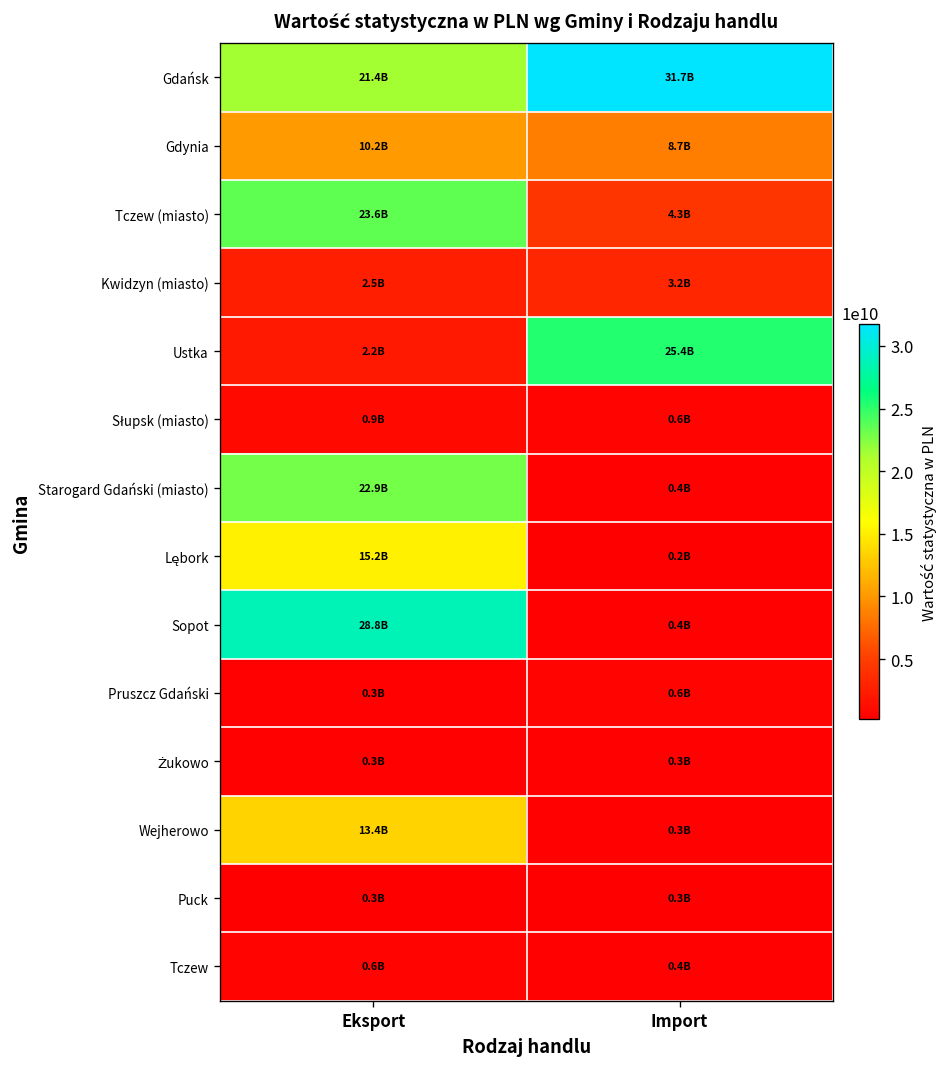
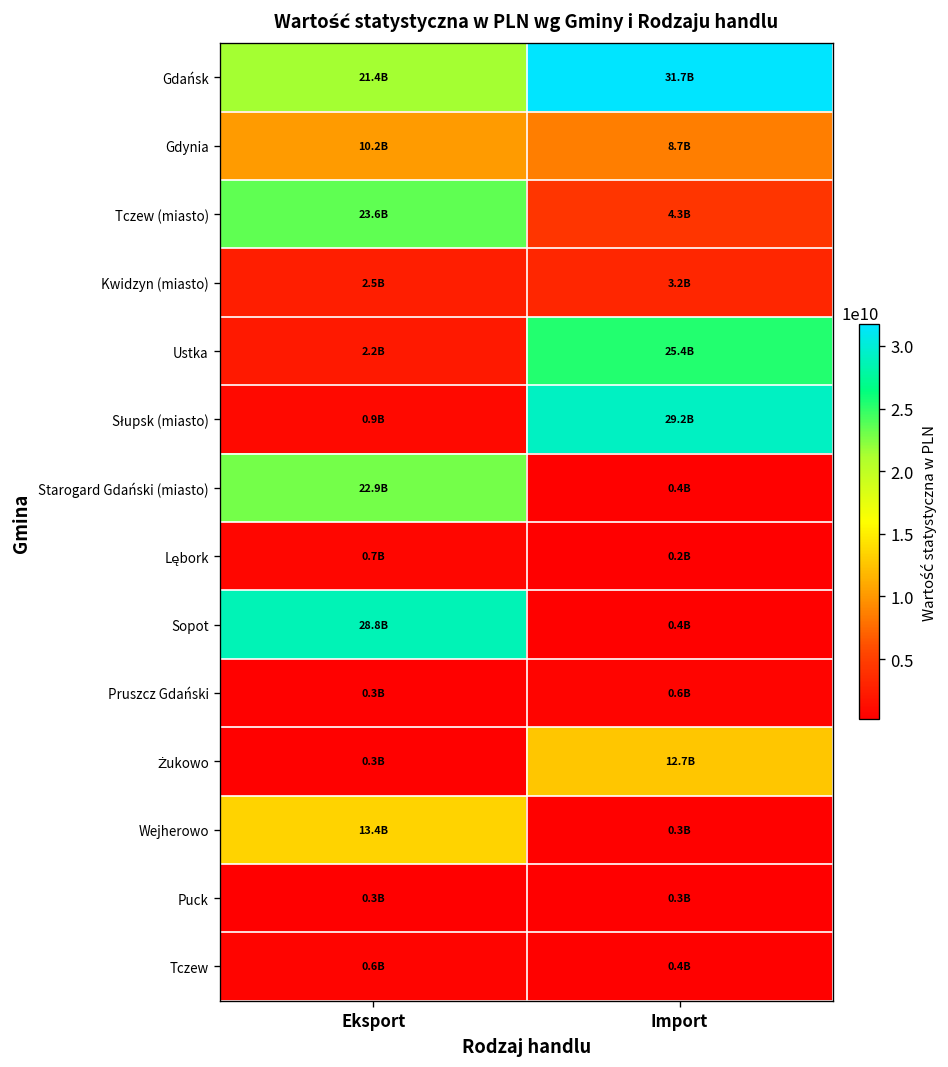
Słupsk (miasto), Import: 0.6B -> 29.2B
Lębork, Eksport: 15.2B -> 0.7B
Żukowo, Import: 0.3B -> 12.7B
